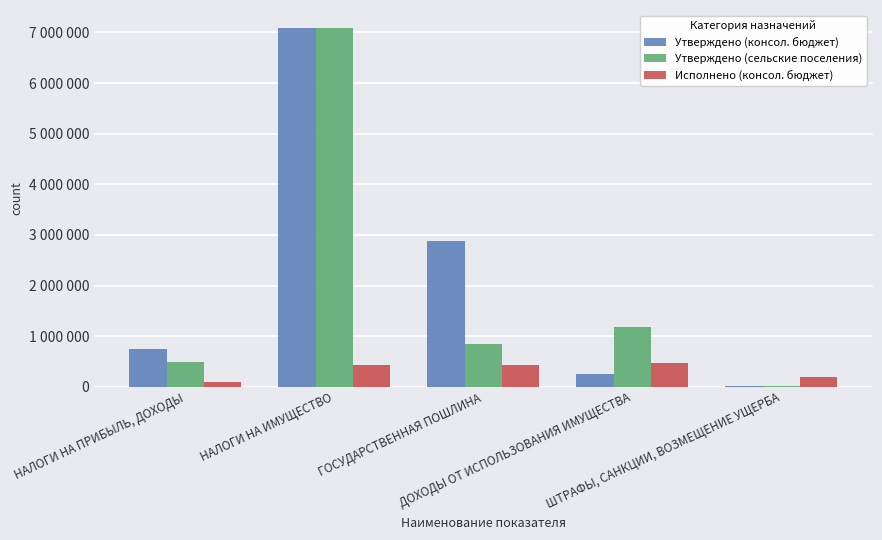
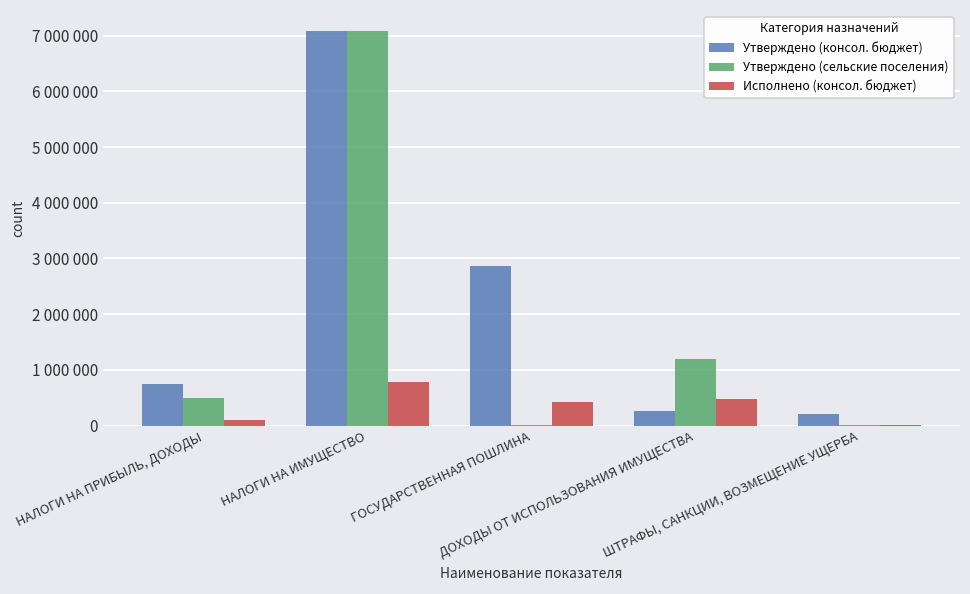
Исполнено (консол. бюджет), НАЛОГИ НА ИМУЩЕСТВО: 400000 -> 800000
Утверждено (сельские поселения), ГОСУДАРСТВЕННАЯ ПОШЛИНА: 800000 -> 0
Утверждено (консол. бюджет), ШТРАФЫ, САНКЦИИ, ВОЗМЕЩЕНИЕ УЩЕРБА: 0 -> 200000
Исполнено (консол. бюджет), ШТРАФЫ, САНКЦИИ, ВОЗМЕЩЕНИЕ УЩЕРБА: 200000 -> 0
